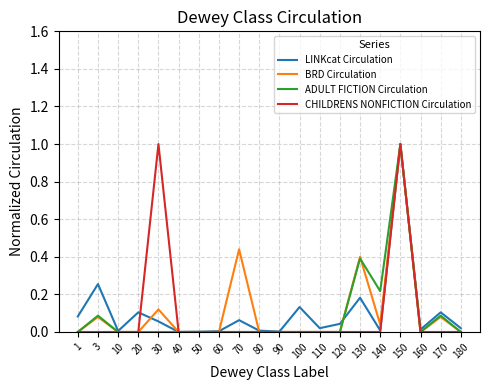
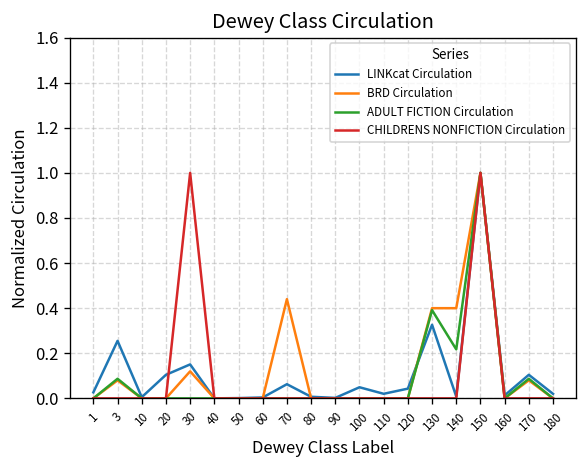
LINKcat Circulation, 1: 0.08 -> 0.03
LINKcat Circulation, 30: 0.06 -> 0.15
LINKcat Circulation, 100: 0.13 -> 0.05
LINKcat Circulation, 130: 0.18 -> 0.33
BRD Circulation, 140: 0.04 -> 0.40
